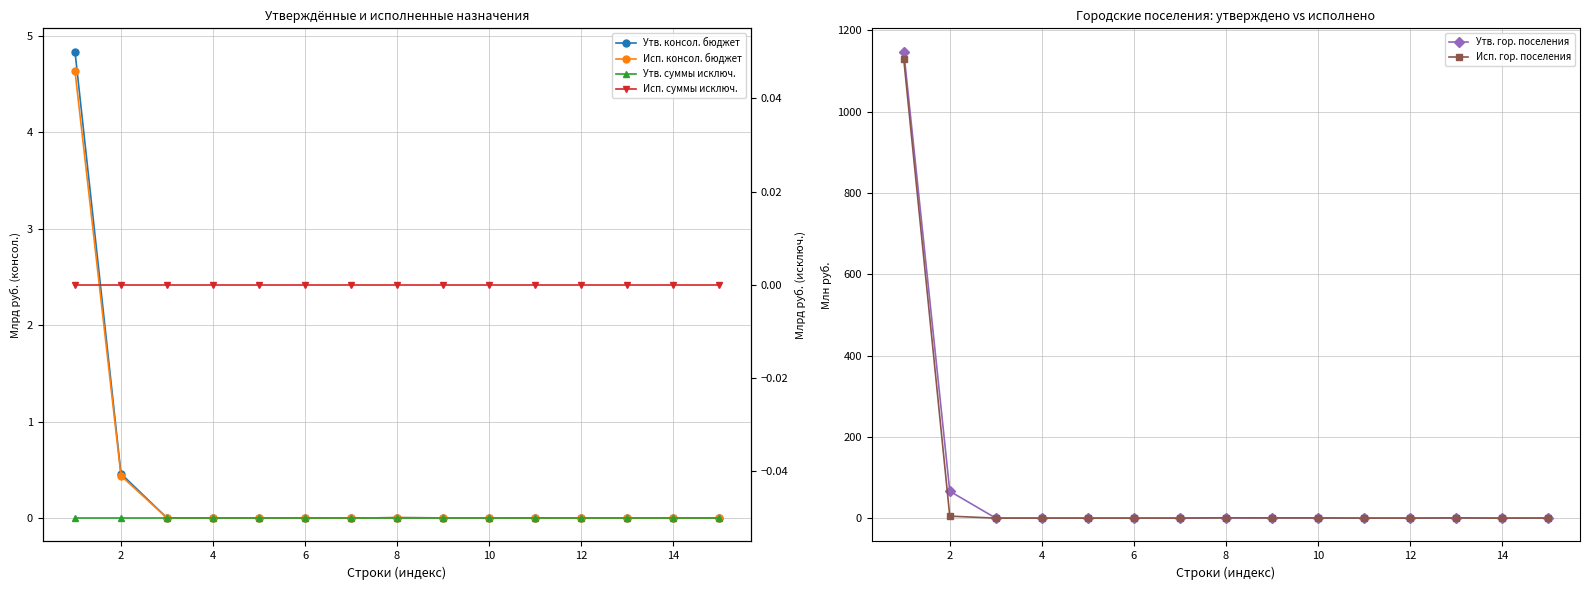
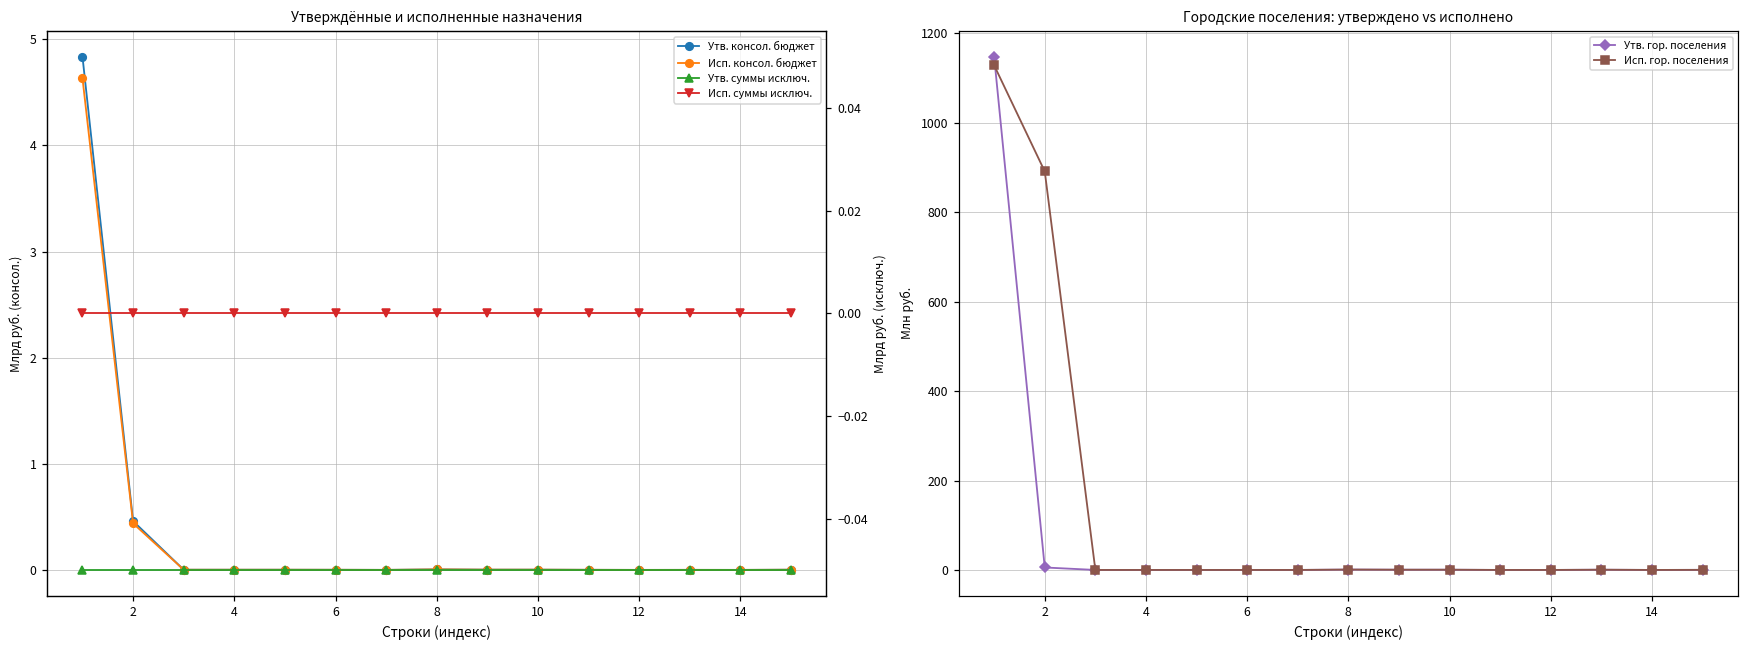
Городские поселения: утверждено vs исполнено, Утв. гор. поселения, 2: 70 -> 10
Городские поселения: утверждено vs исполнено, Исп. гор. поселения, 2: 0 -> 890
